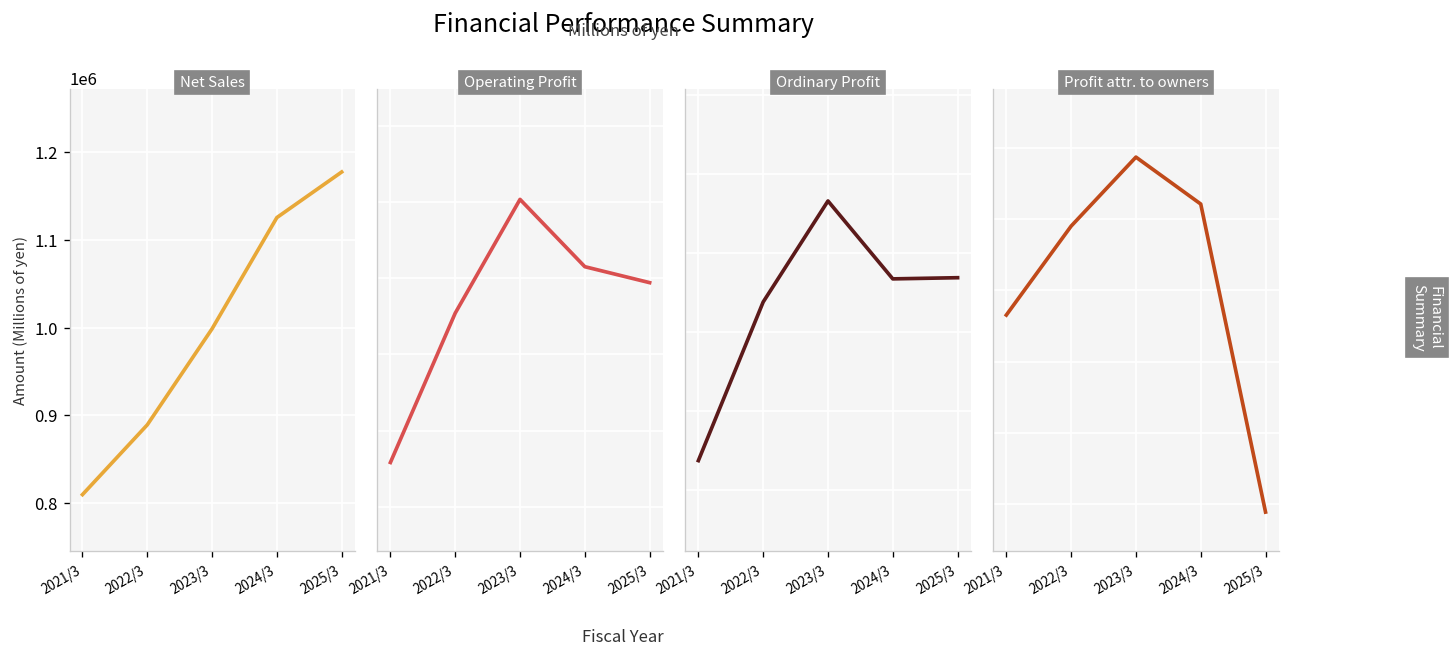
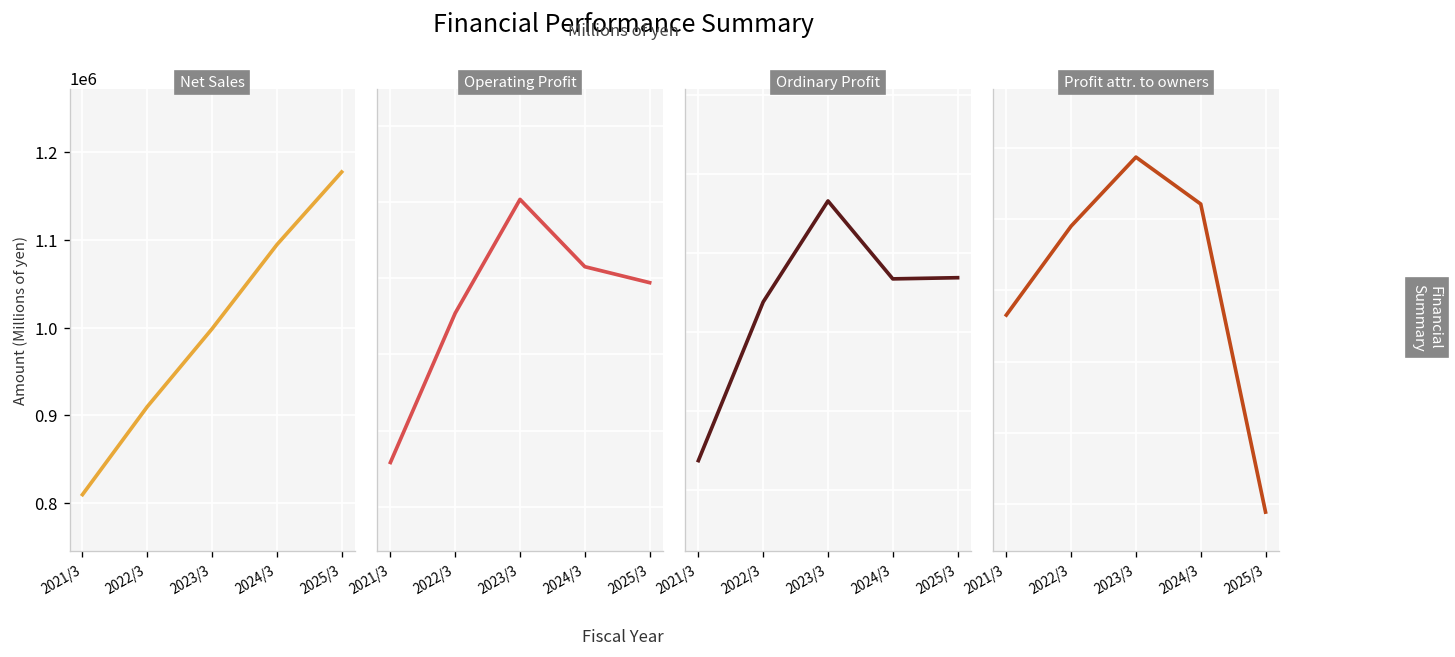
Net Sales, 2022/3: 890000 -> 910000
Net Sales, 2024/3: 1130000 -> 1090000
